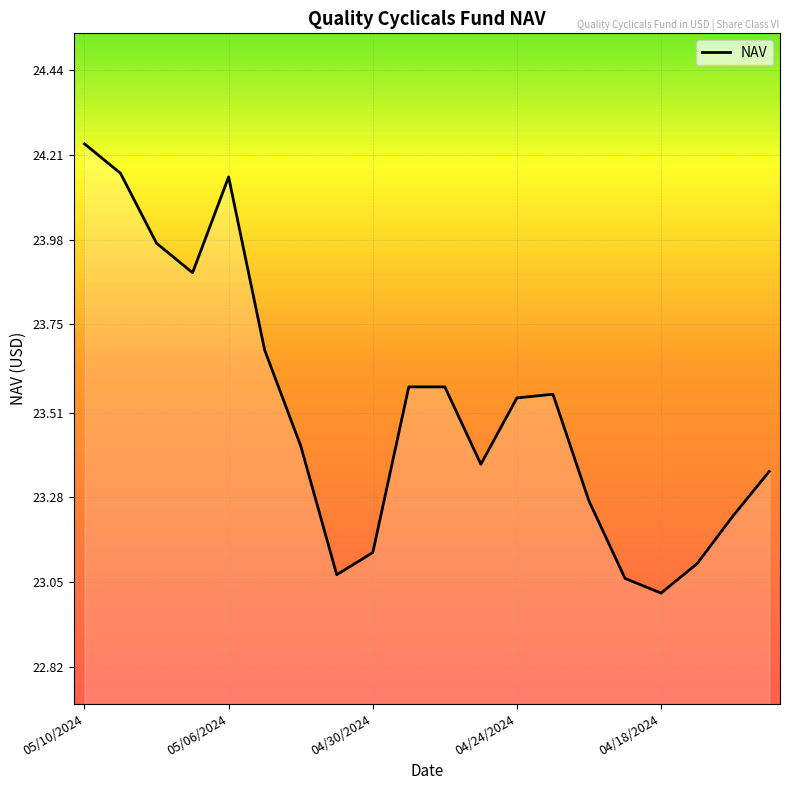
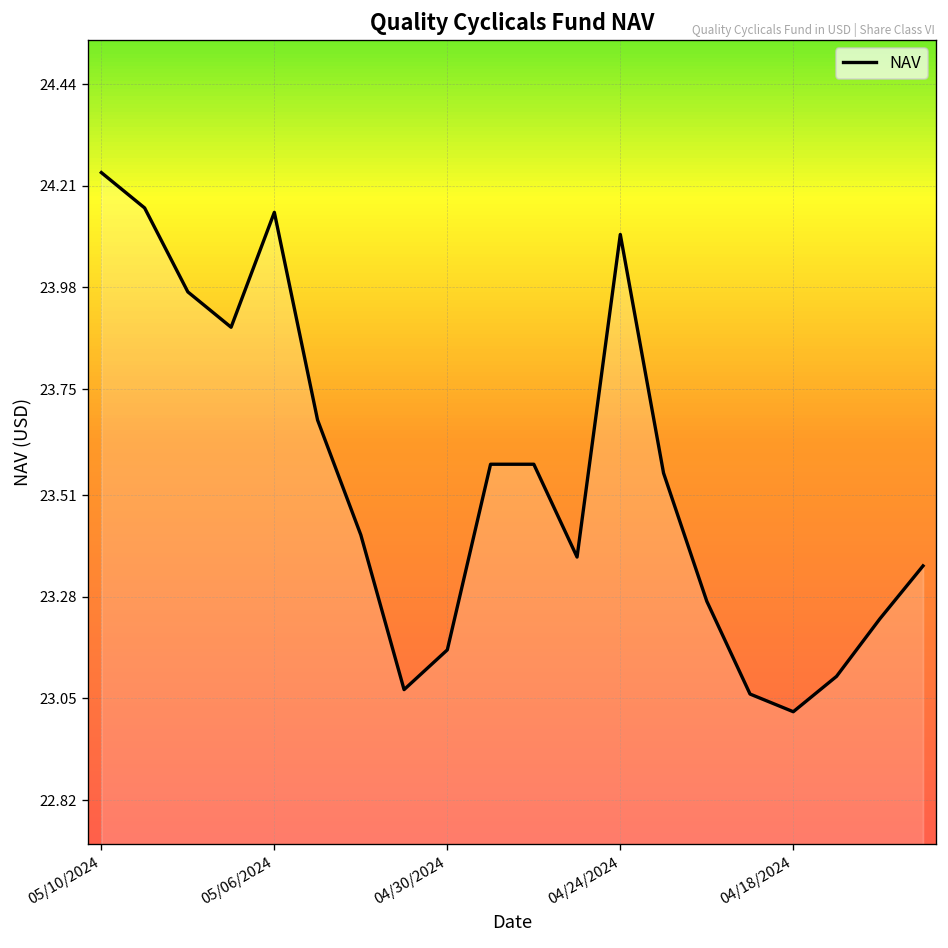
04/30/2024: 23.13 -> 23.16
04/24/2024: 23.55 -> 24.10
